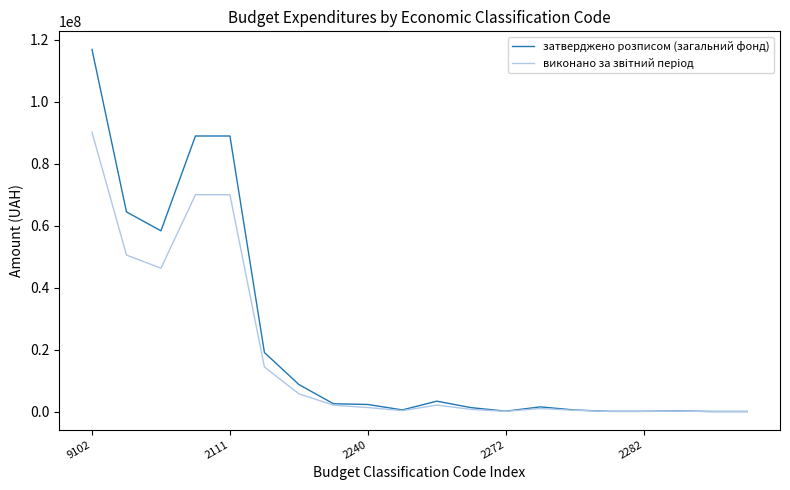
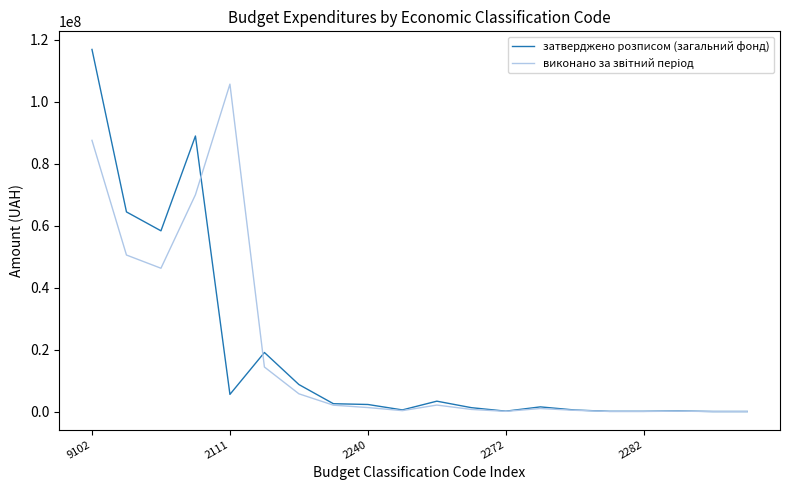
виконано за звітний період, 9102: 90000000 -> 87000000
затверджено розписом (загальний фонд), 2111: 89000000 -> 6000000
виконано за звітний період, 2111: 70000000 -> 106000000
